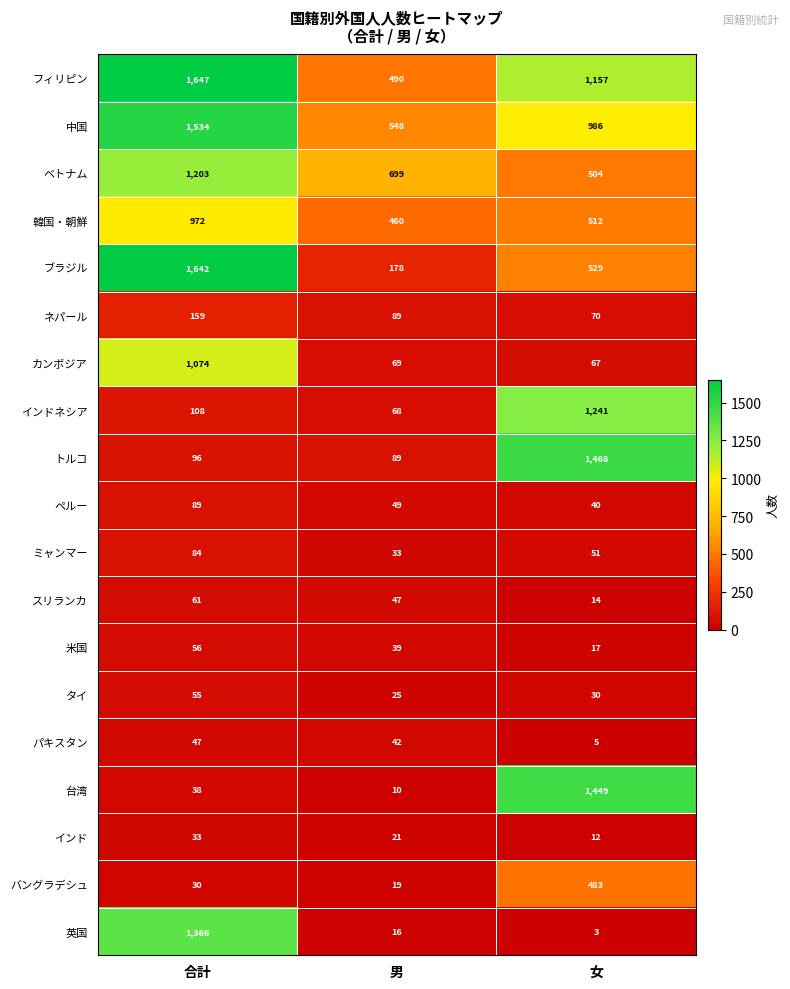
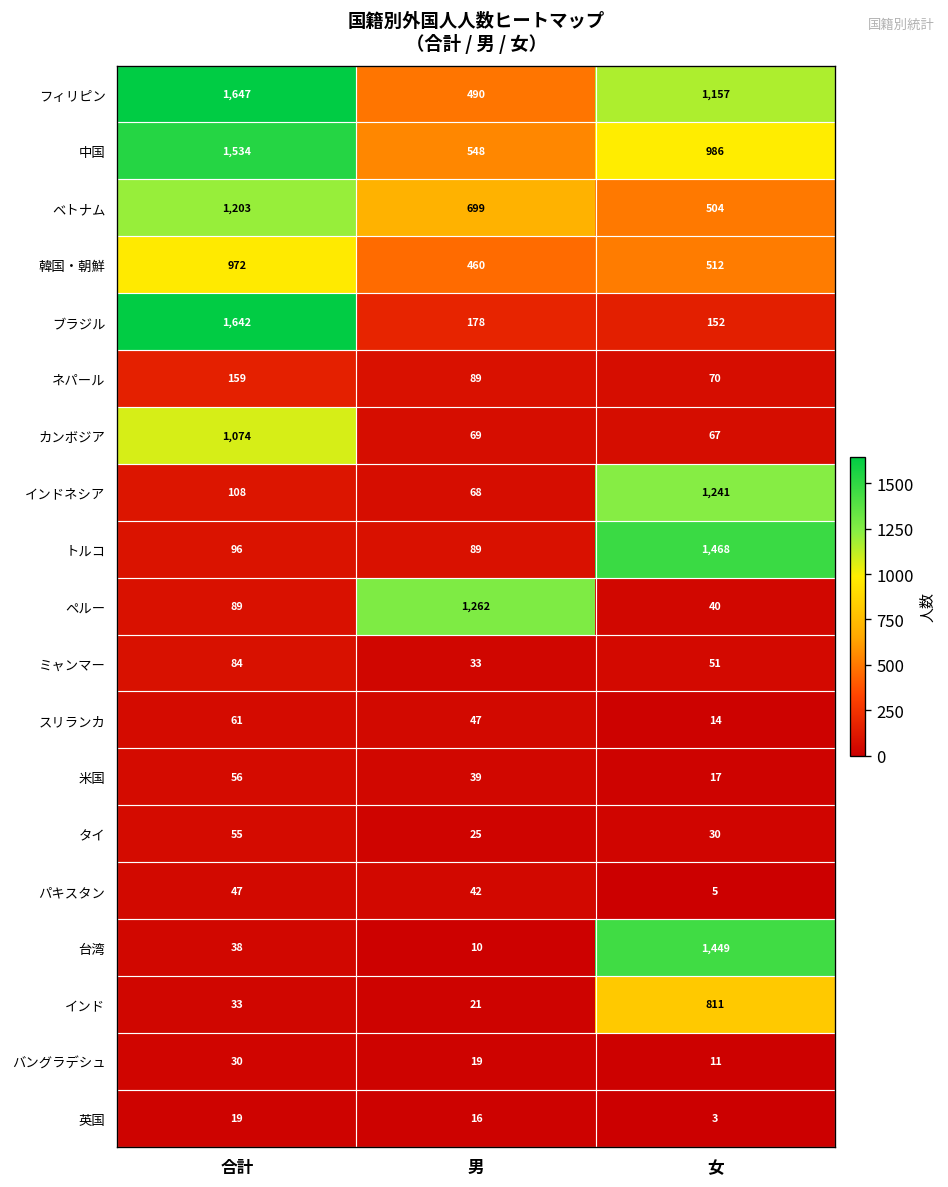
ブラジル, 女: 529 -> 152
ペルー, 男: 49 -> 1,262
インド, 女: 12 -> 811
バングラデシュ, 女: 483 -> 11
英国, 合計: 1,366 -> 19
